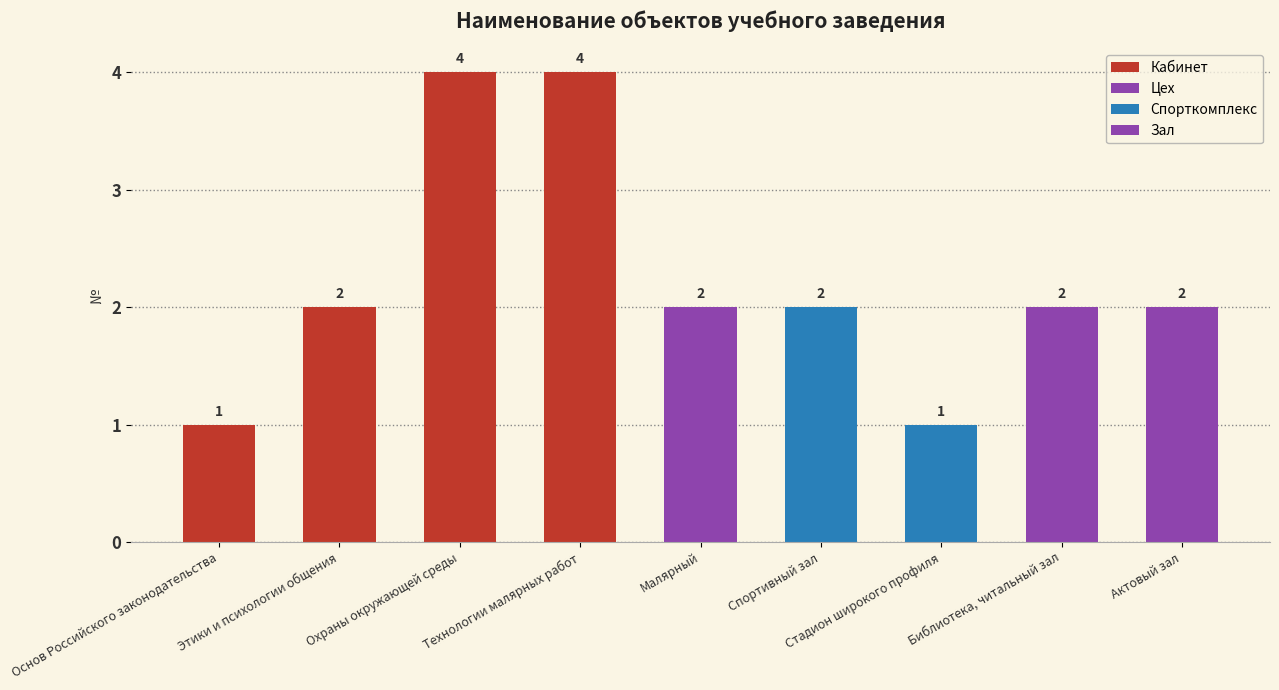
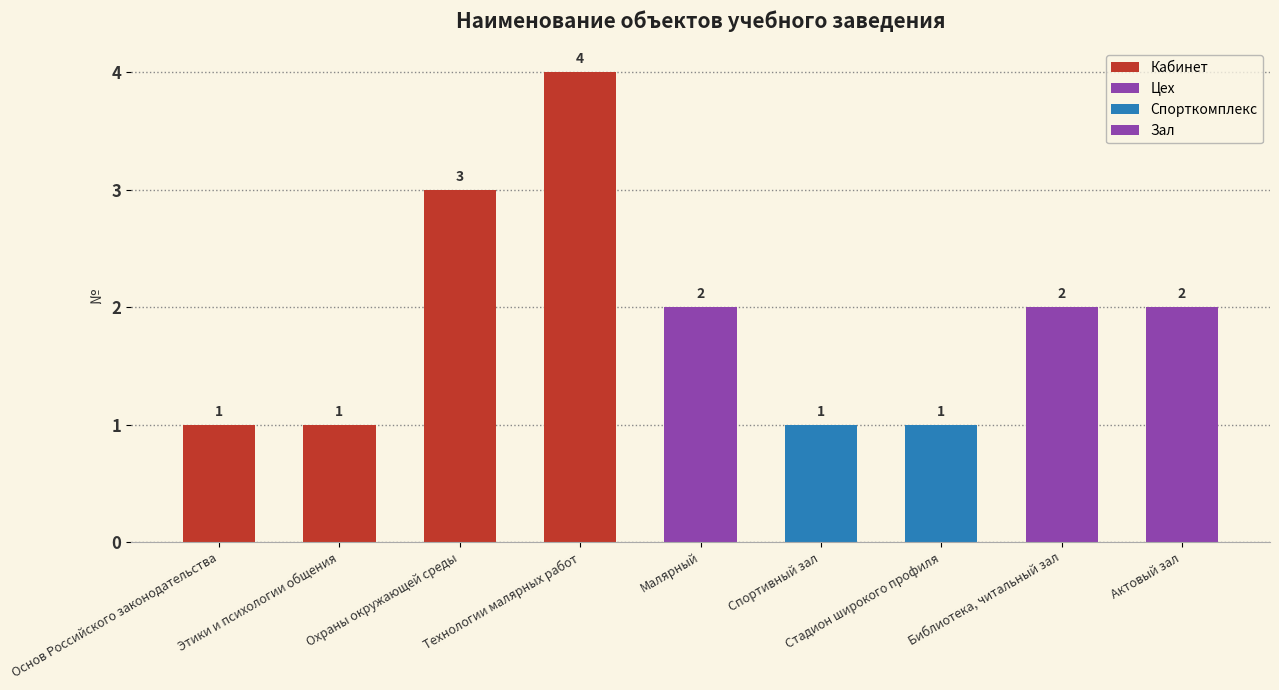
Этики и психологии общения: 2 -> 1
Охраны окружающей среды: 4 -> 3
Спортивный зал: 2 -> 1
